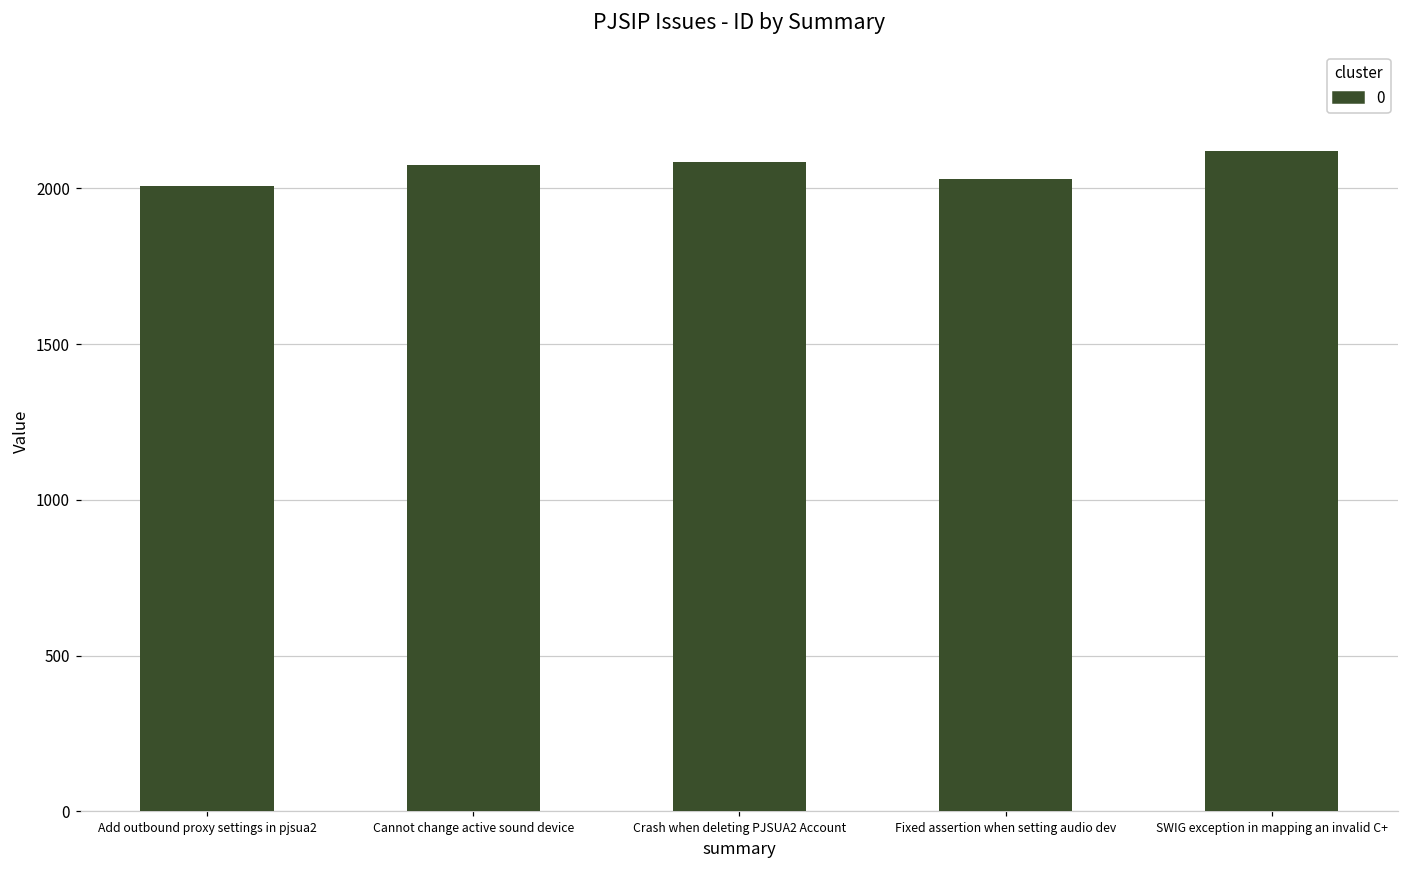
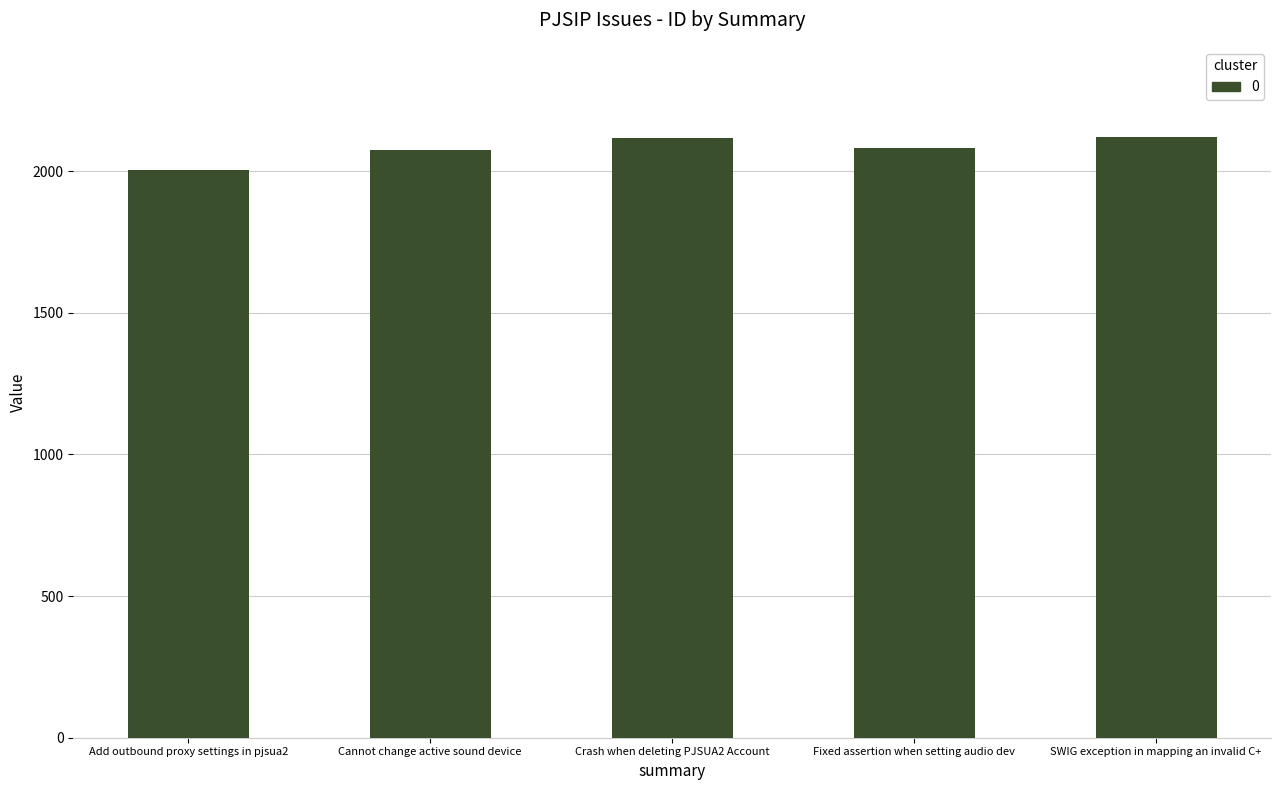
Crash when deleting PJSUA2 Account: 2080 -> 2120
Fixed assertion when setting audio dev: 2030 -> 2080
